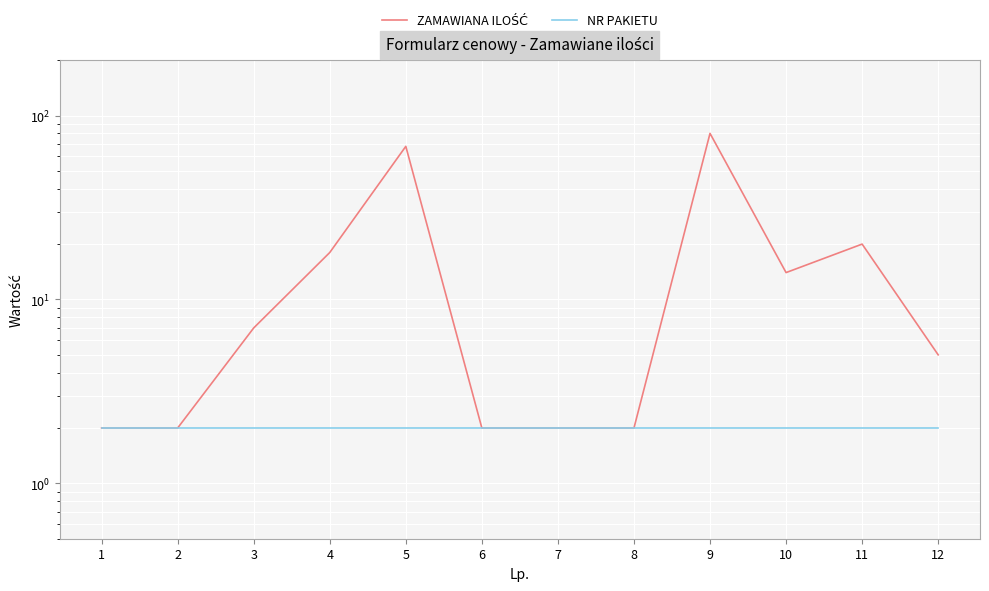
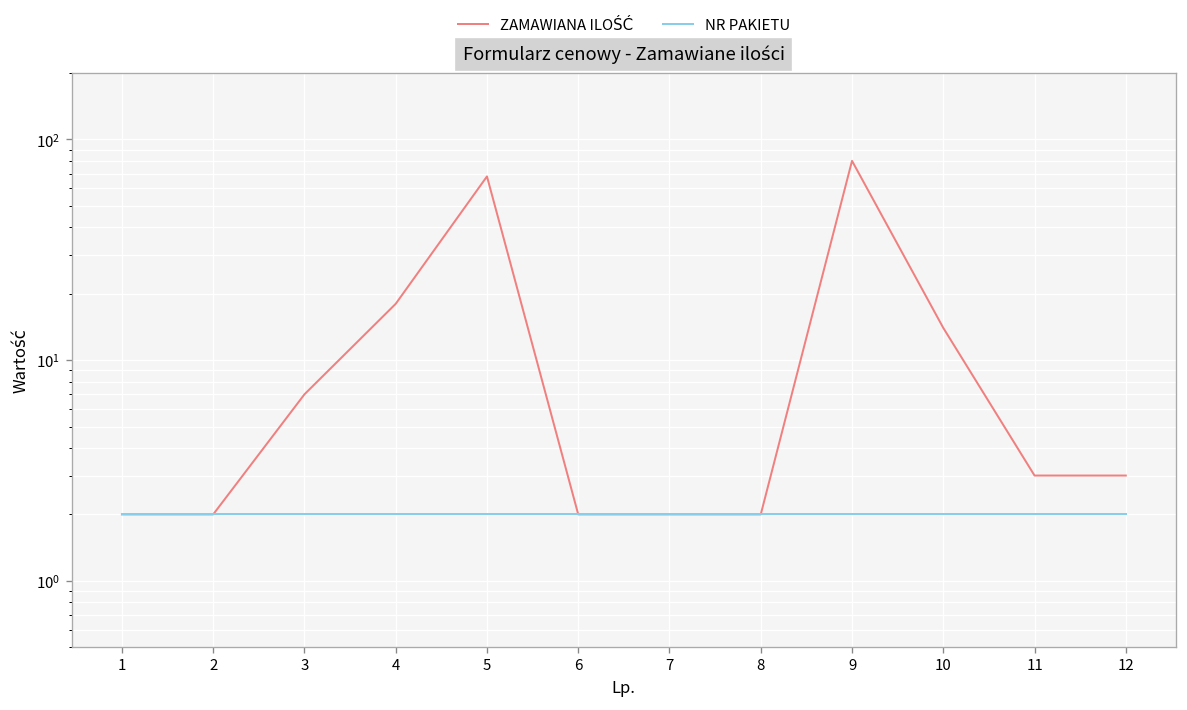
ZAMAWIANA ILOŚĆ, 11: 20 -> 3
ZAMAWIANA ILOŚĆ, 12: 5 -> 3
